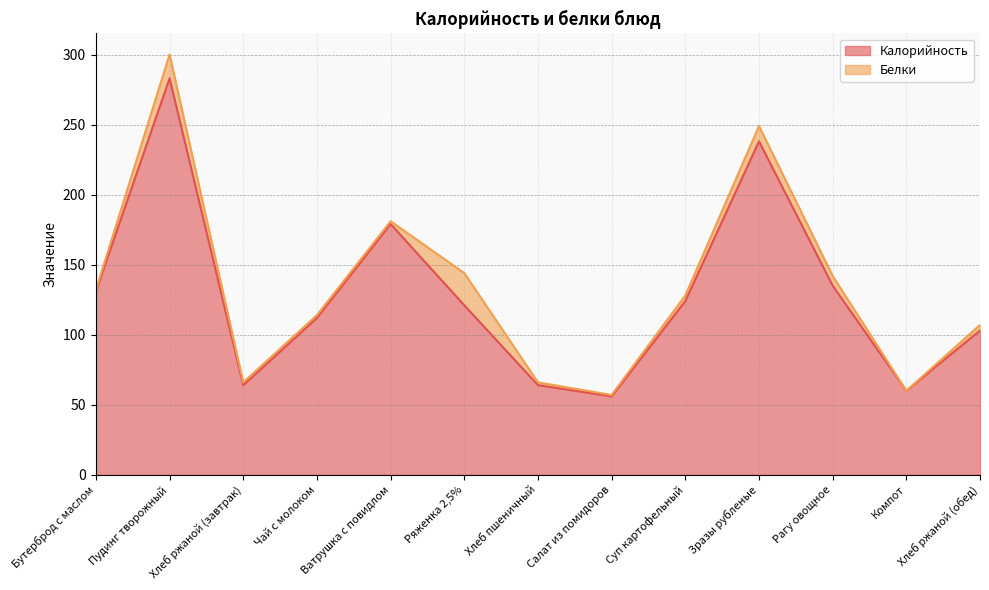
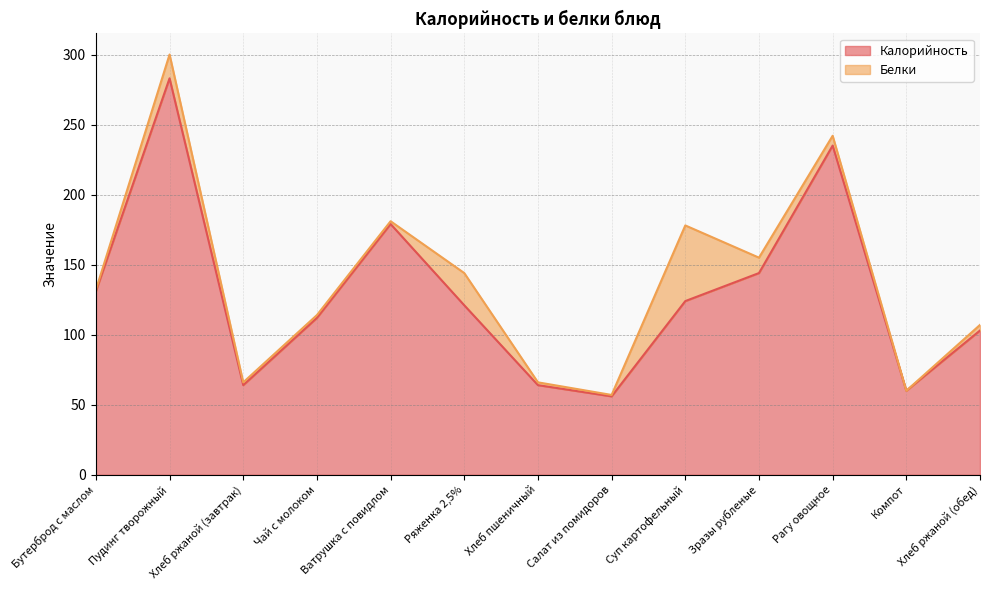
Белки, Суп картофельный: 4 -> 54
Калорийность, Зразы рубленые: 238 -> 144
Калорийность, Рагу овощное: 135 -> 235
